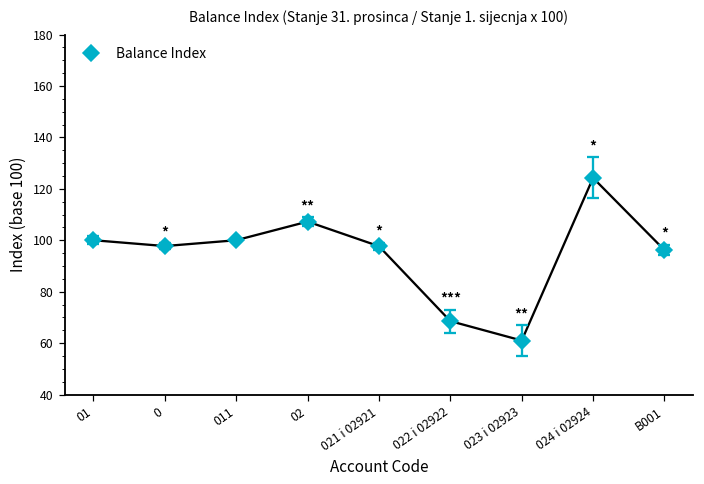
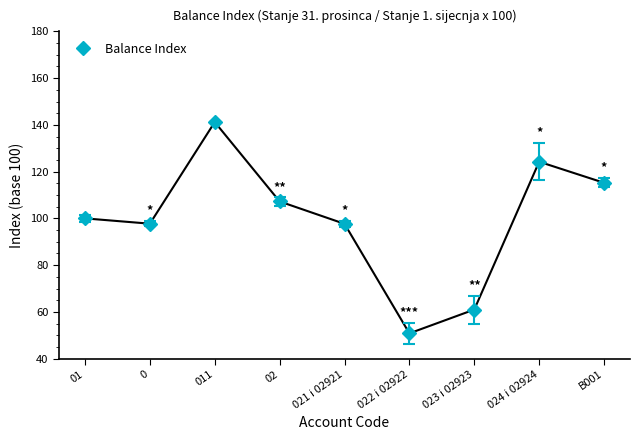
Balance Index, 011: 100 -> 141
Balance Index, 022 i 02922: 69 -> 51
Balance Index, B001: 96 -> 115
